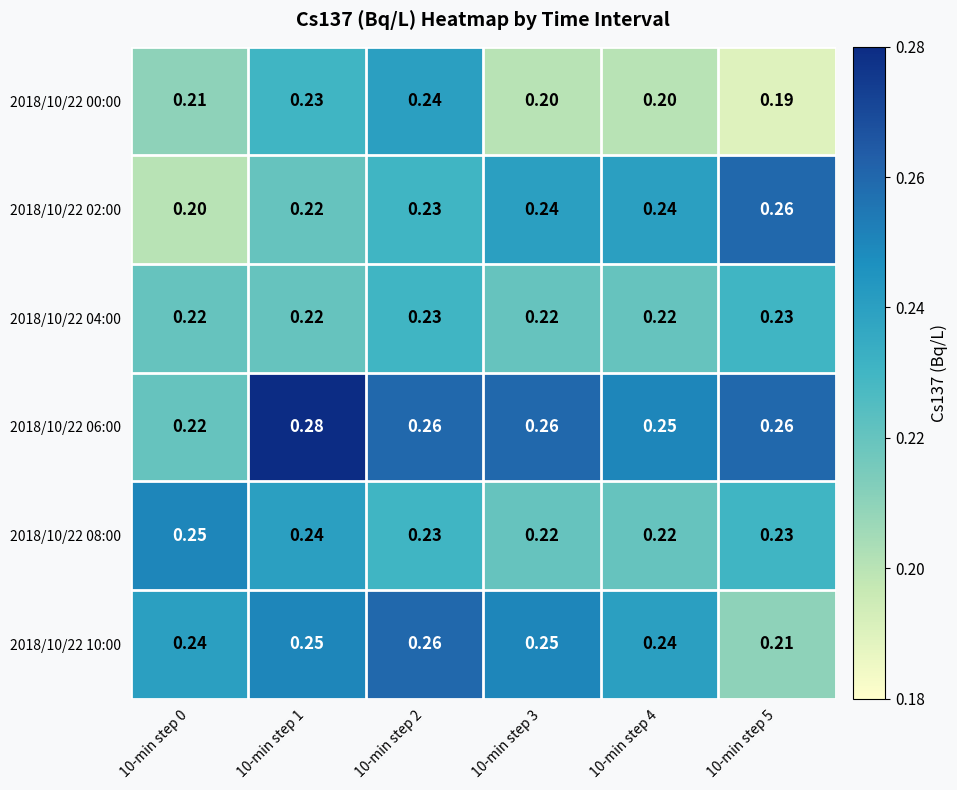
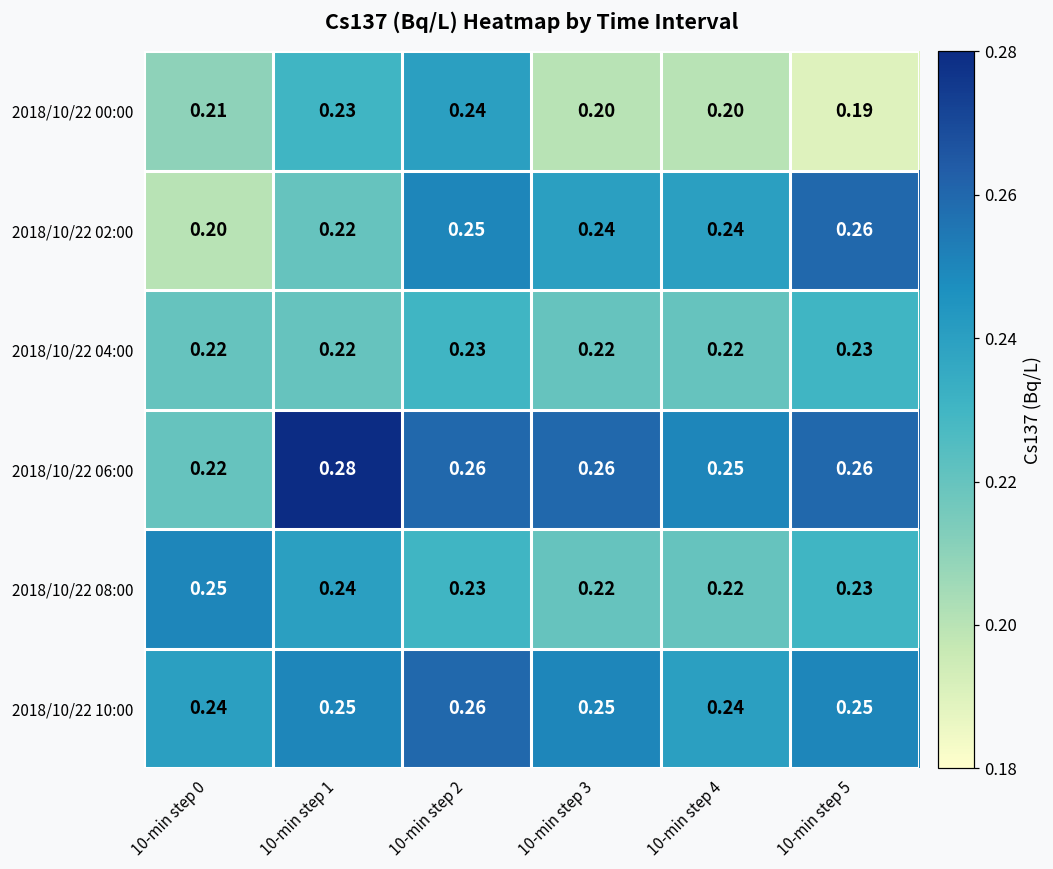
2018/10/22 02:00, 10-min step 2: 0.23 -> 0.25
2018/10/22 10:00, 10-min step 5: 0.21 -> 0.25
